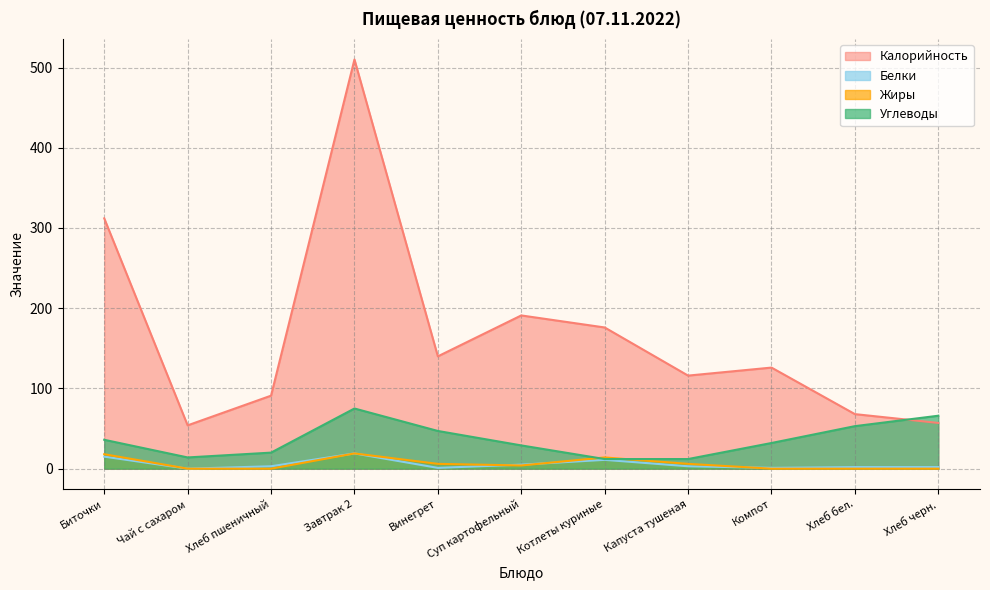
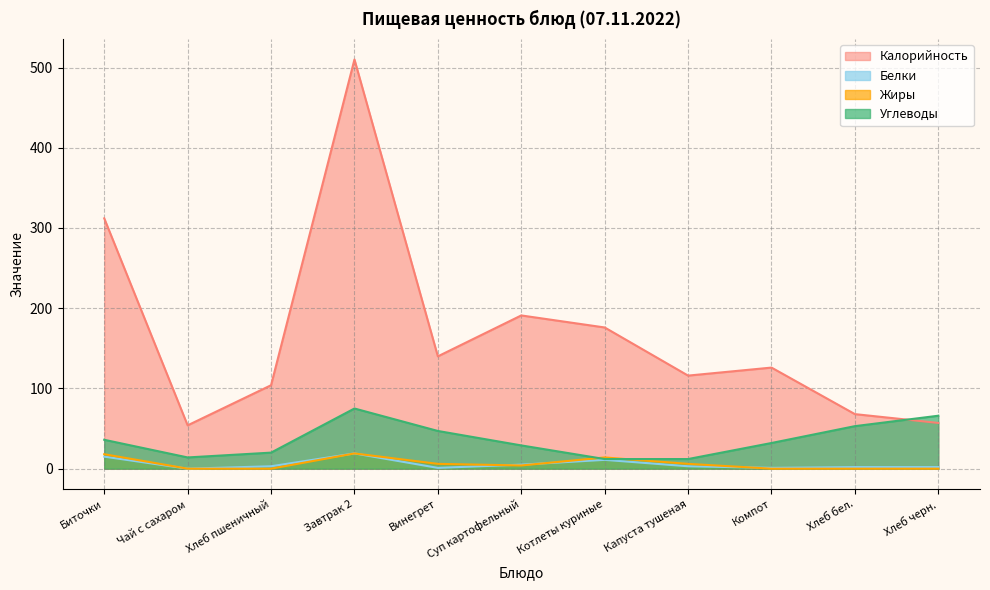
Калорийность, Хлеб пшеничный: 90 -> 100
